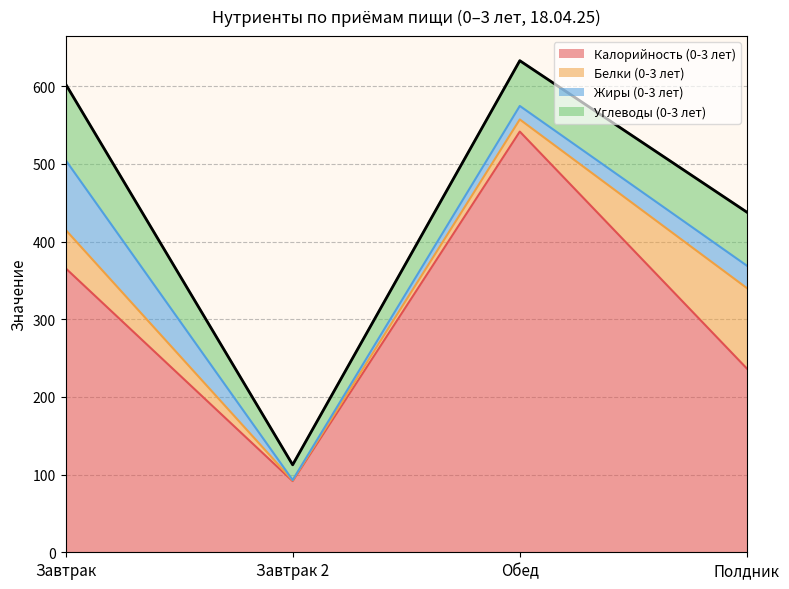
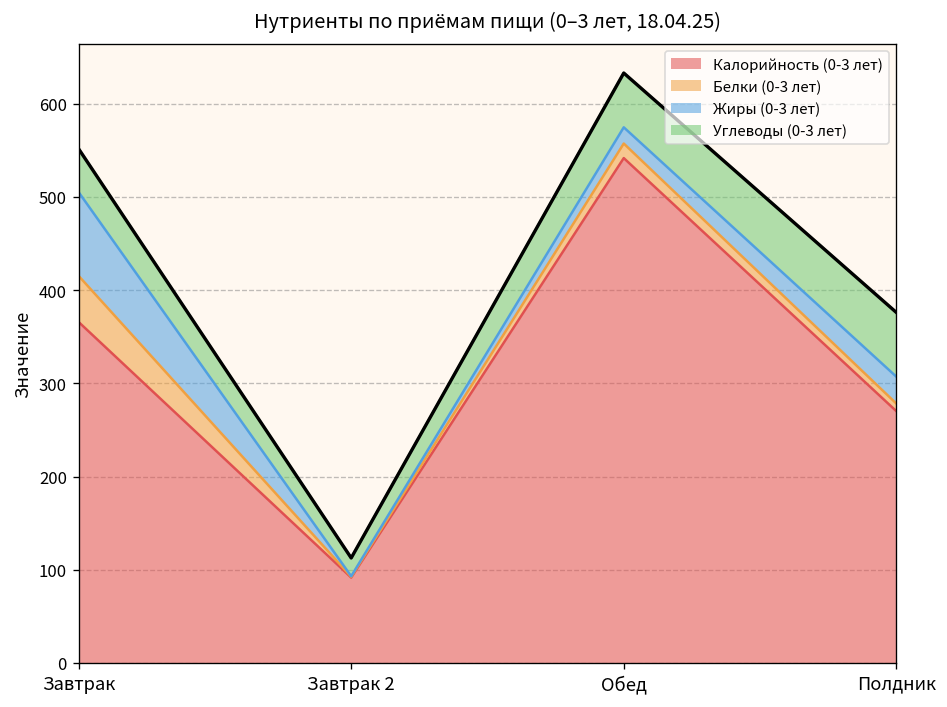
Углеводы (0-3 лет), Завтрак: 100 -> 50
Калорийность (0-3 лет), Полдник: 240 -> 270
Белки (0-3 лет), Полдник: 100 -> 10
